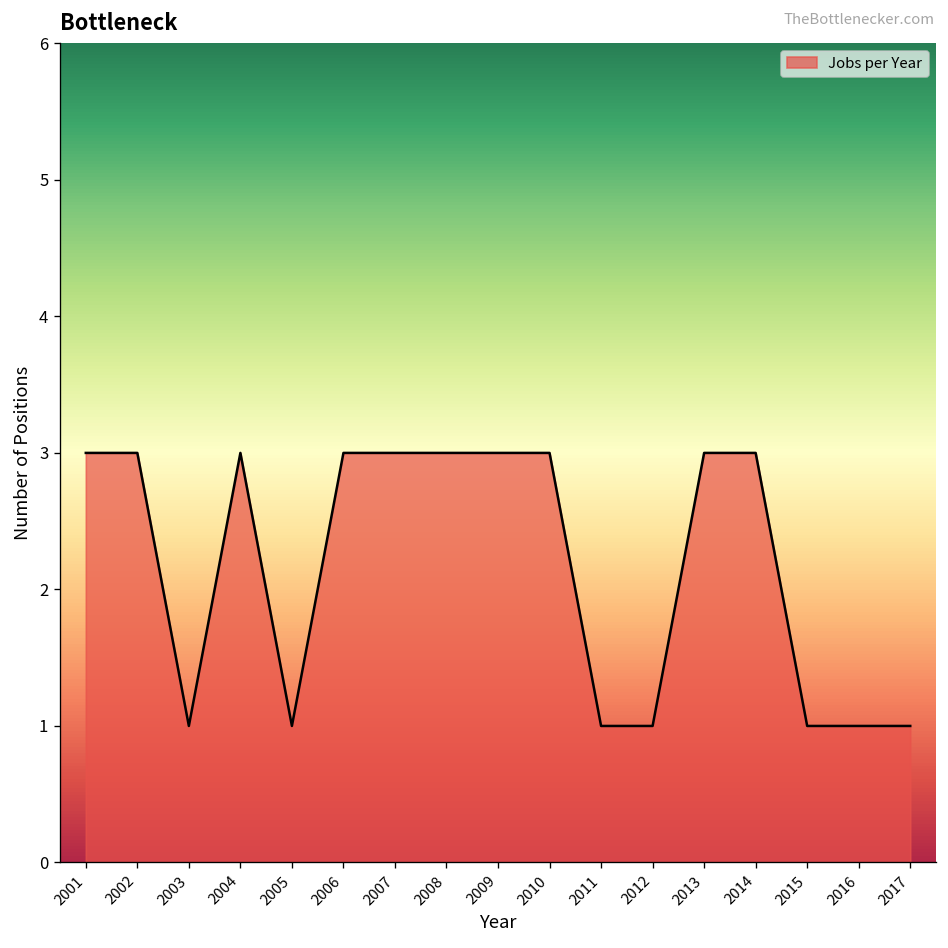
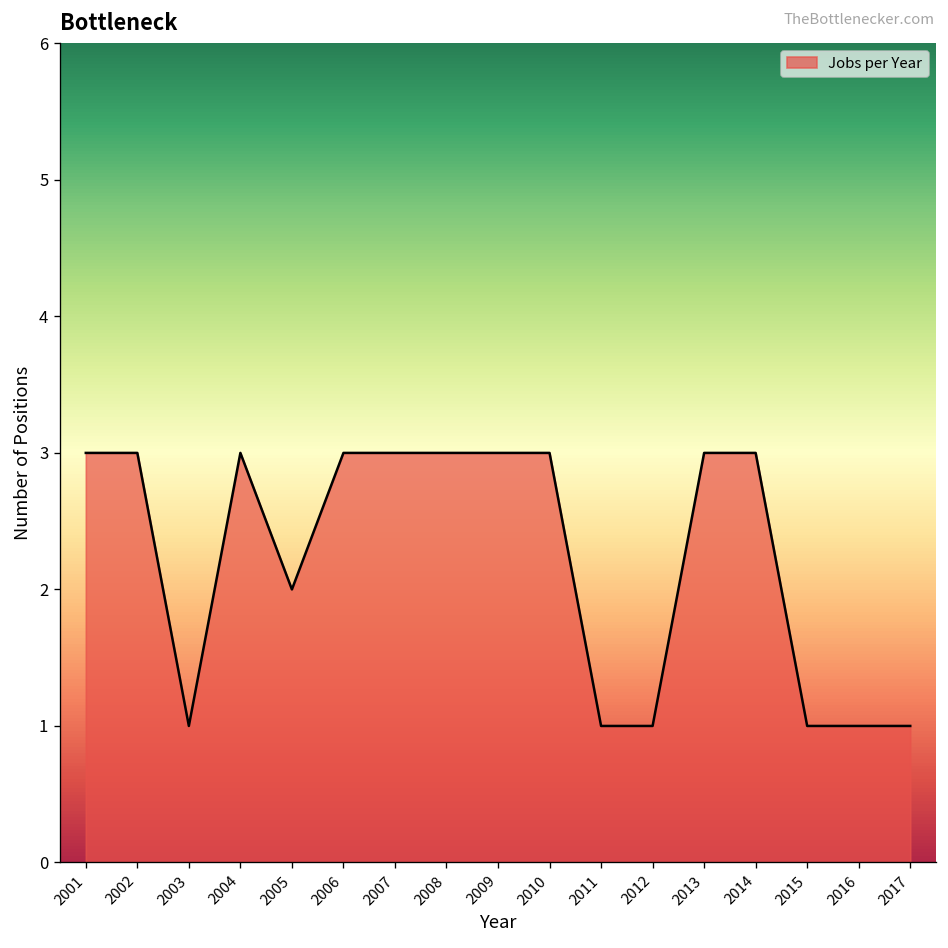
2005: 1 -> 2
